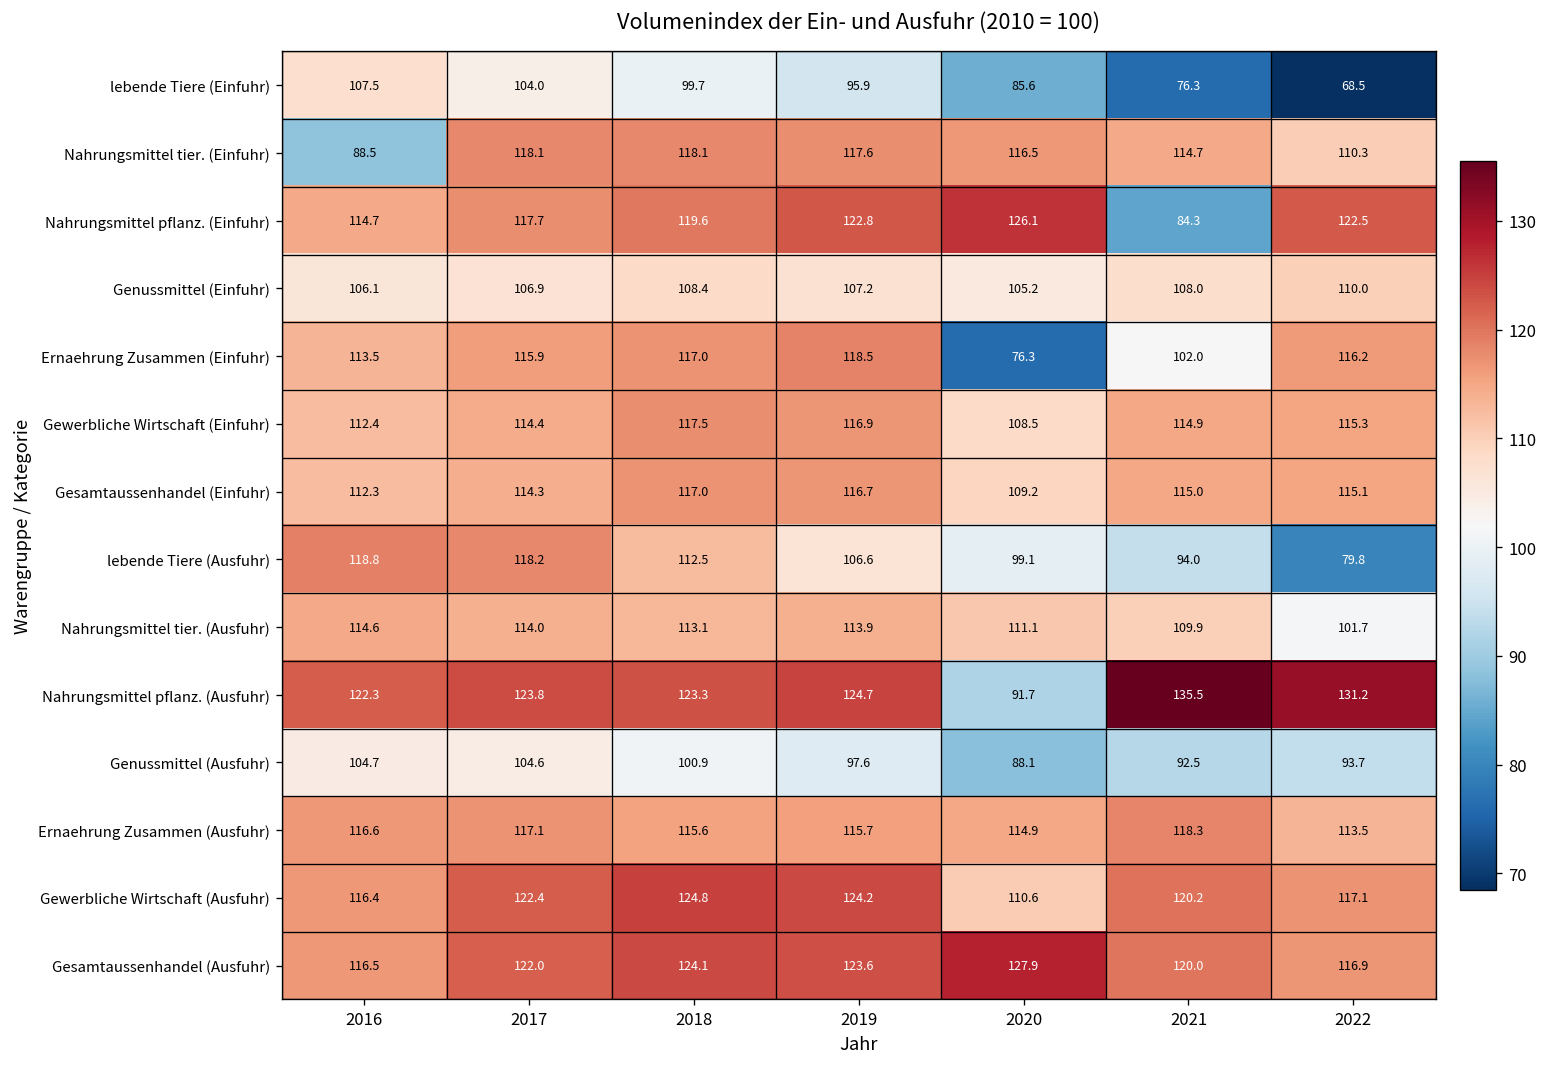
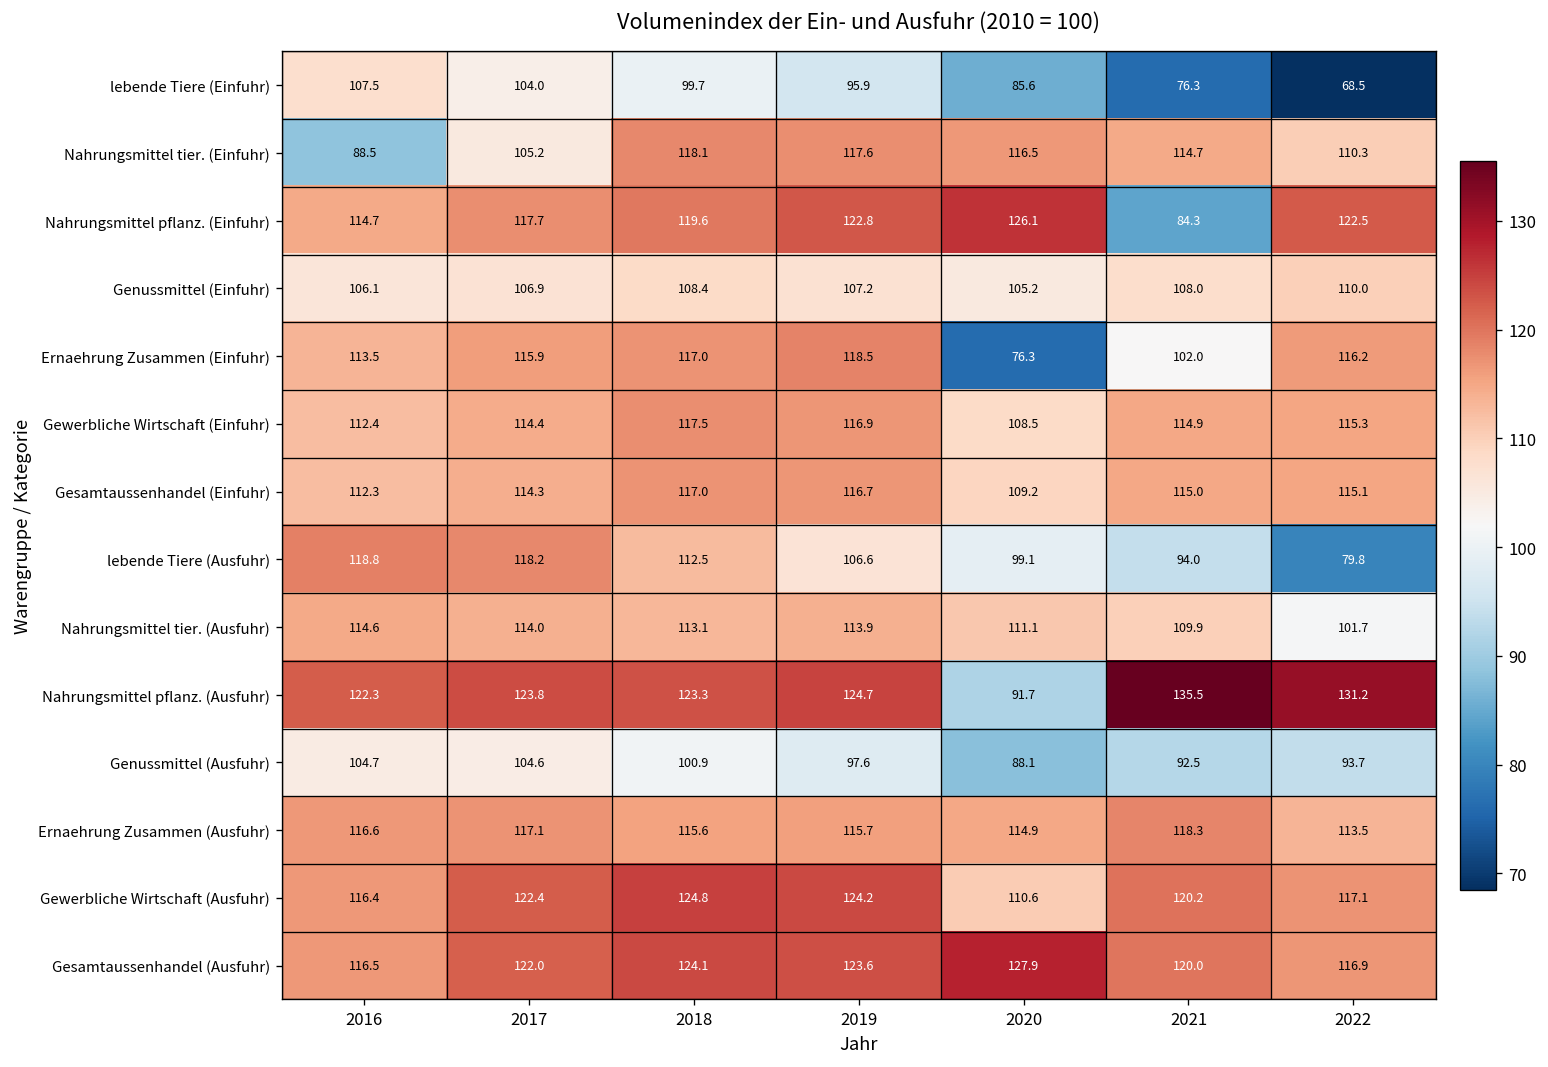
Nahrungsmittel tier. (Einfuhr), 2017: 118.1 -> 105.2
